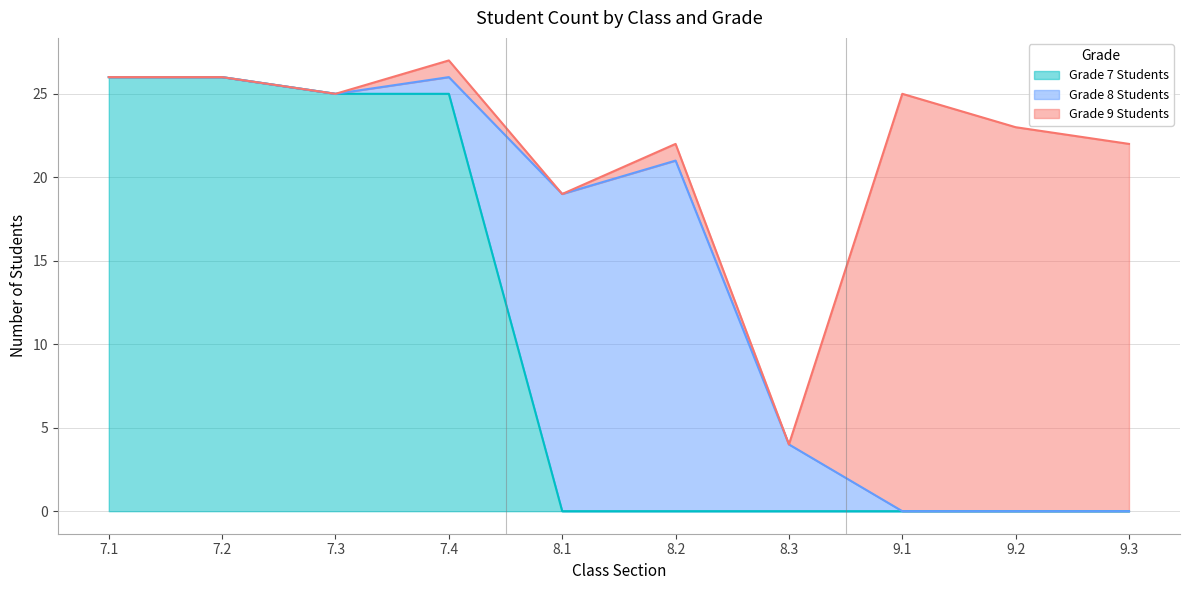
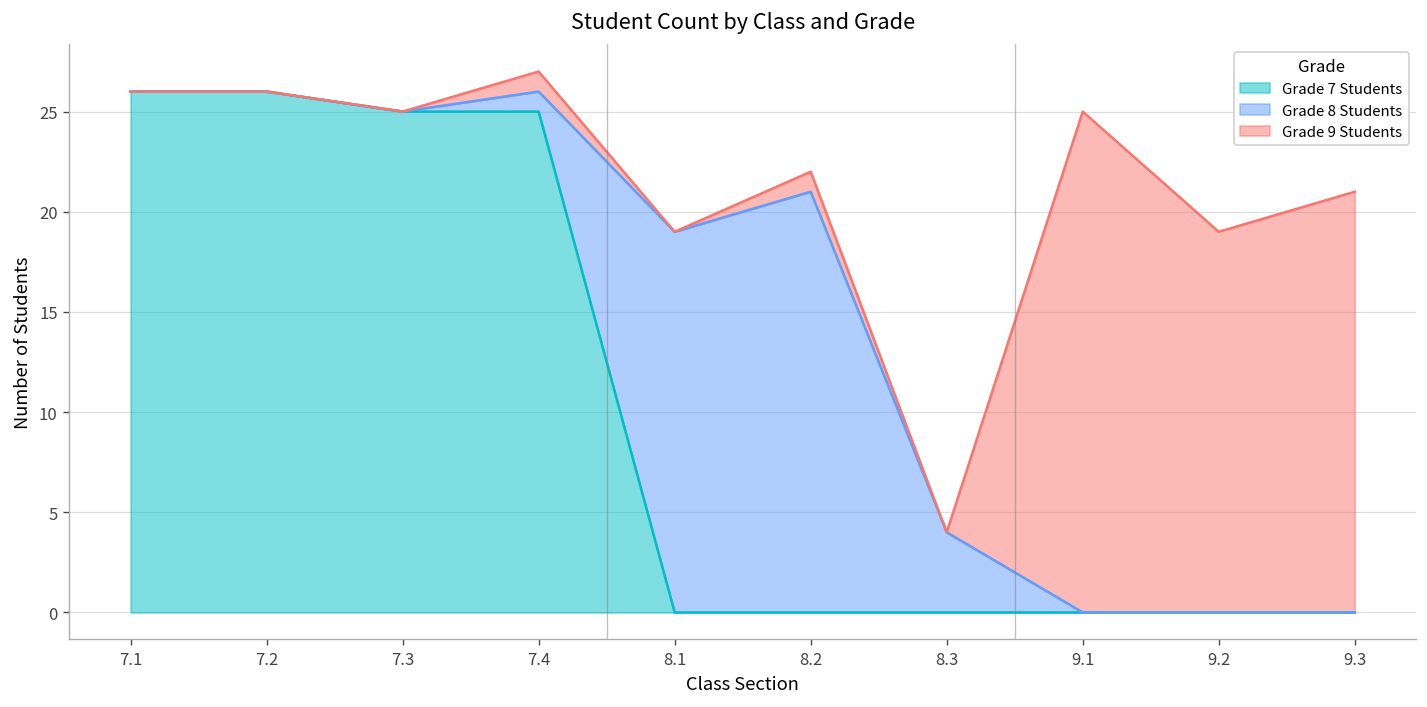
Grade 9 Students, 9.2: 23 -> 19
Grade 9 Students, 9.3: 22 -> 21
